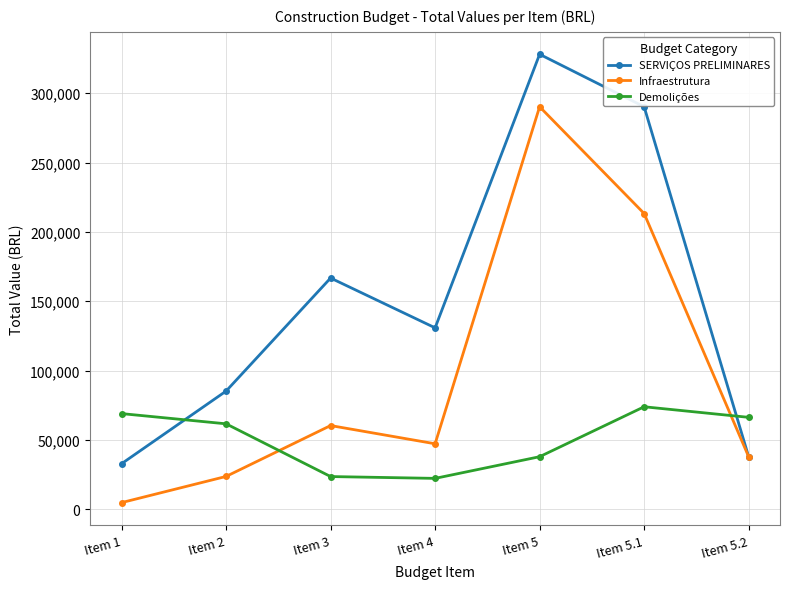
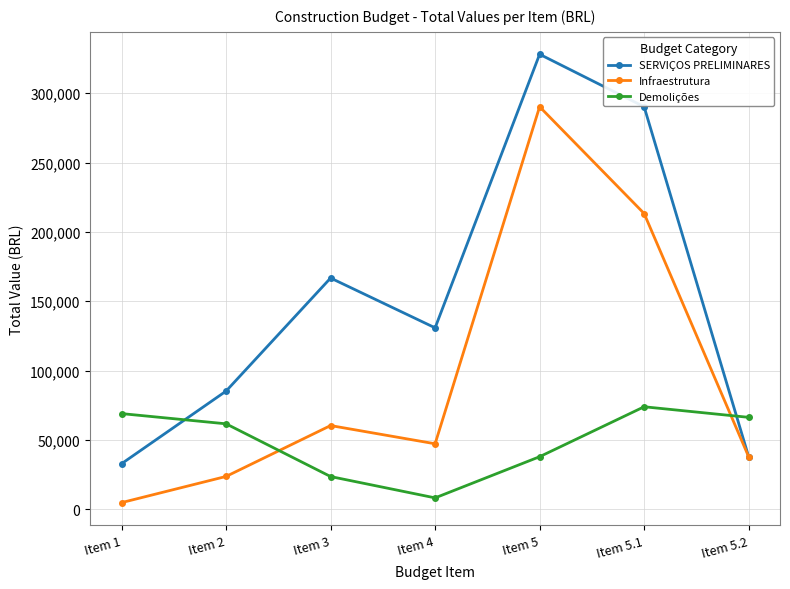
Demolições, Item 4: 22,000 -> 8,000
